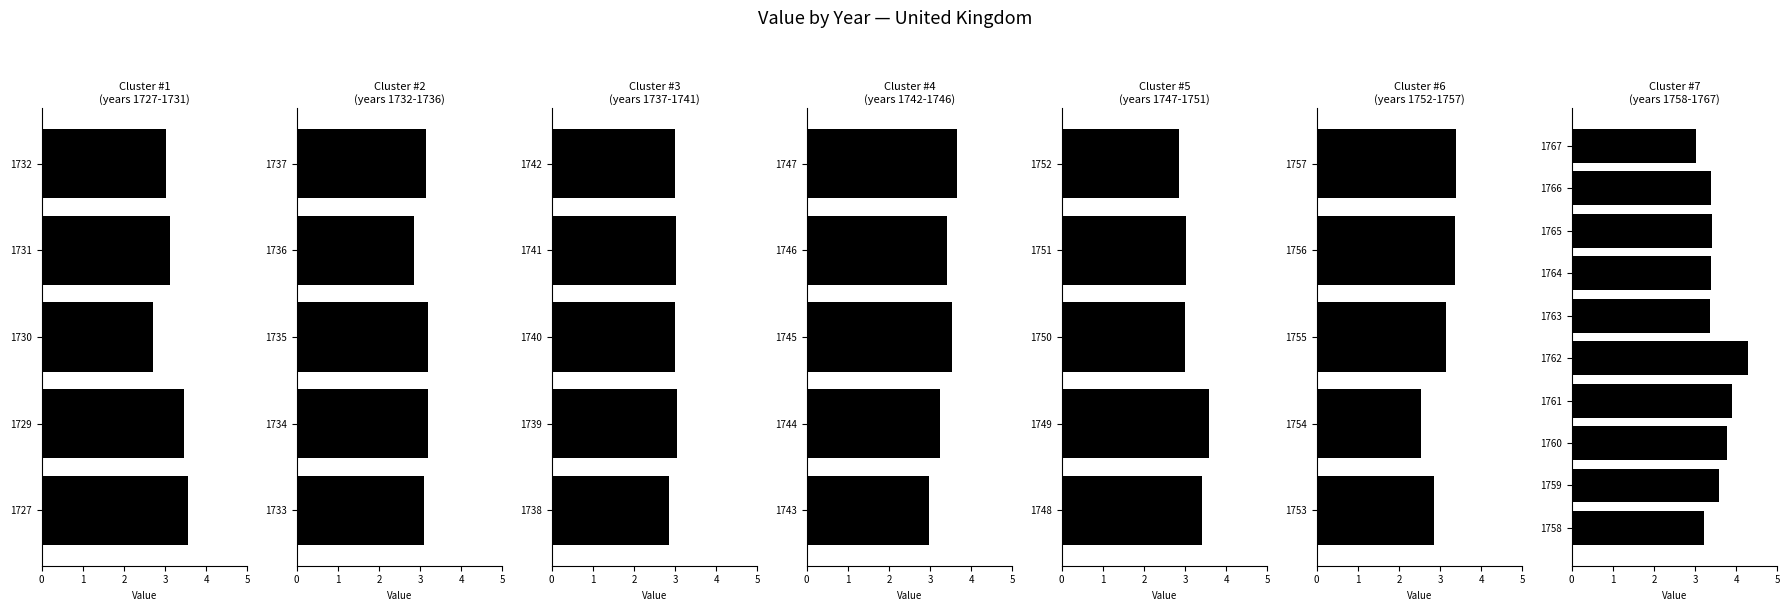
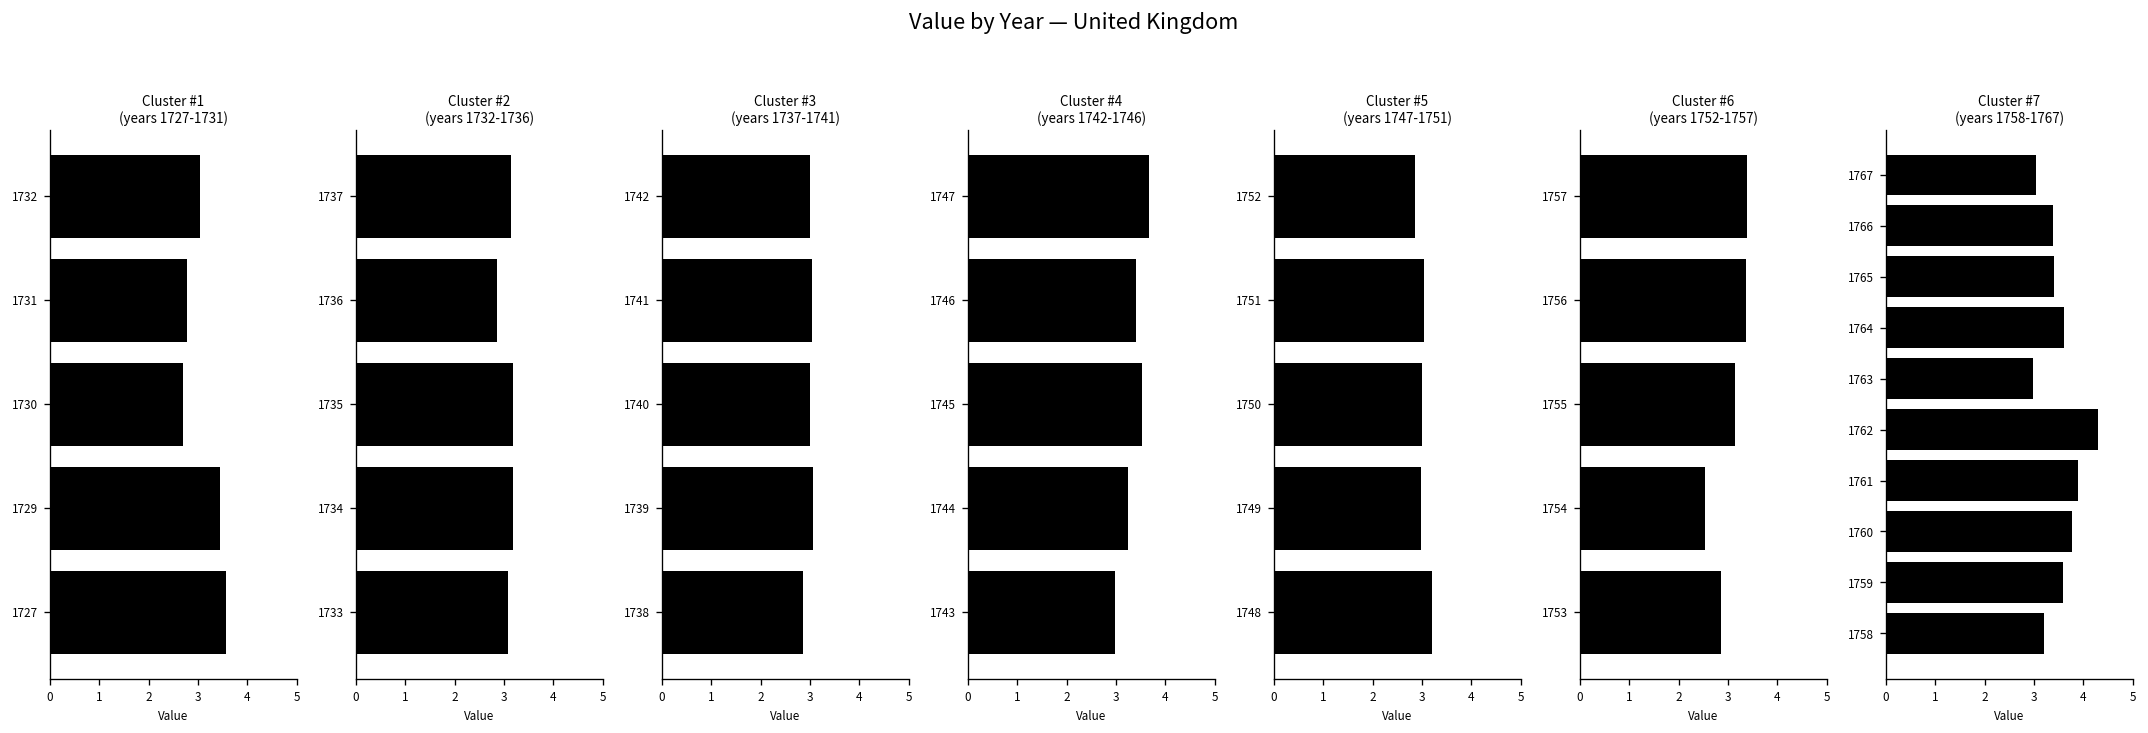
Cluster #1 (years 1727-1731), 1731: 3.1 -> 2.8
Cluster #5 (years 1747-1751), 1749: 3.6 -> 3.0
Cluster #5 (years 1747-1751), 1748: 3.4 -> 3.2
Cluster #7 (years 1758-1767), 1764: 3.4 -> 3.6
Cluster #7 (years 1758-1767), 1763: 3.4 -> 3.0
